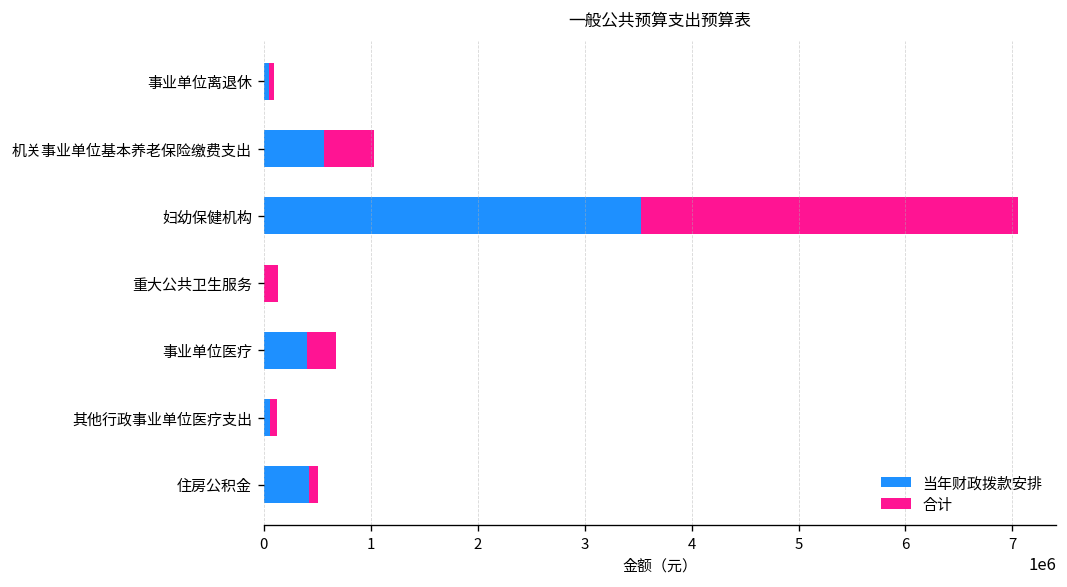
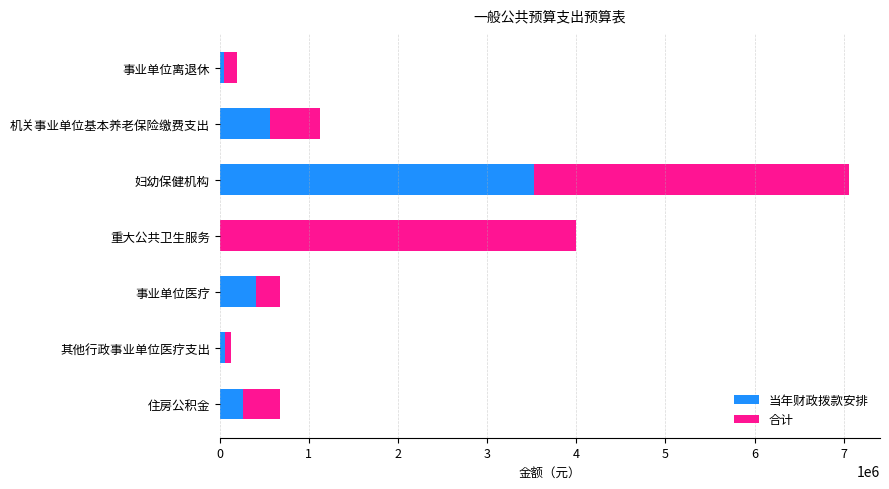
合计, 事业单位离退休: 50000 -> 140000
合计, 机关事业单位基本养老保险缴费支出: 500000 -> 600000
合计, 重大公共卫生服务: 100000 -> 4000000
当年财政拨款安排, 住房公积金: 400000 -> 300000
合计, 住房公积金: 100000 -> 400000
